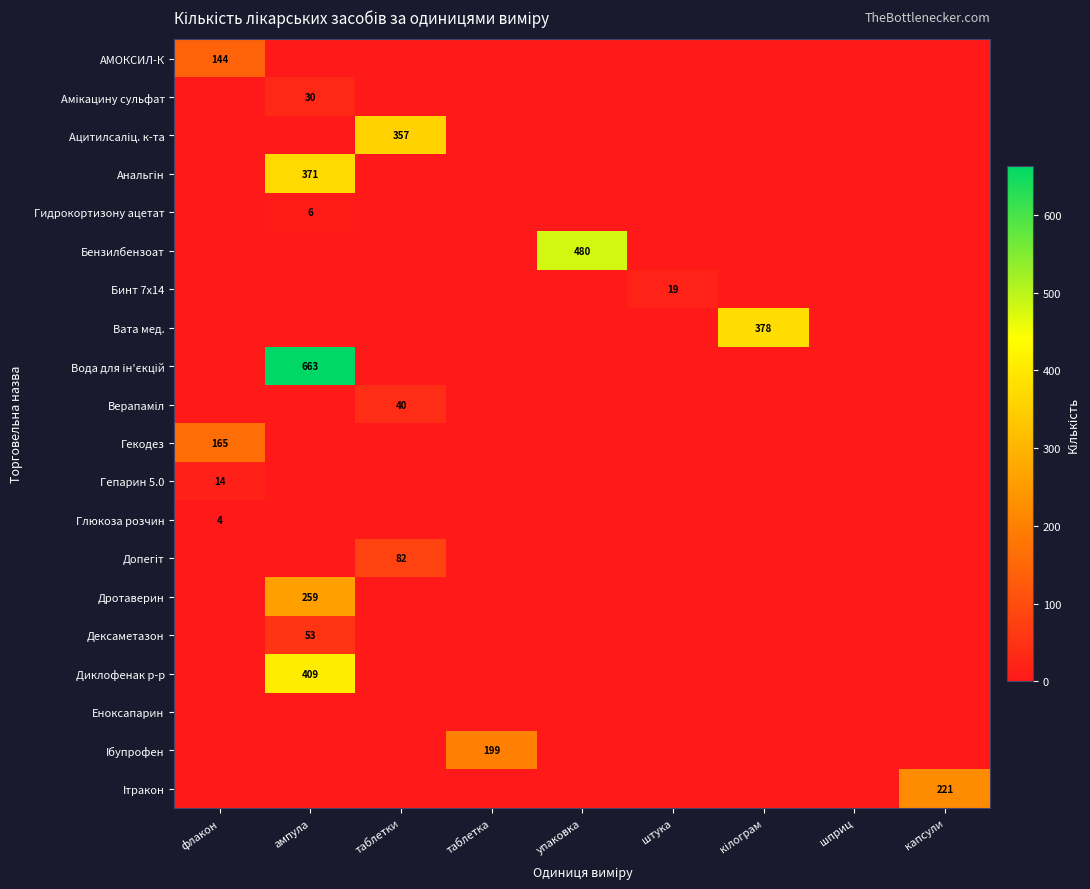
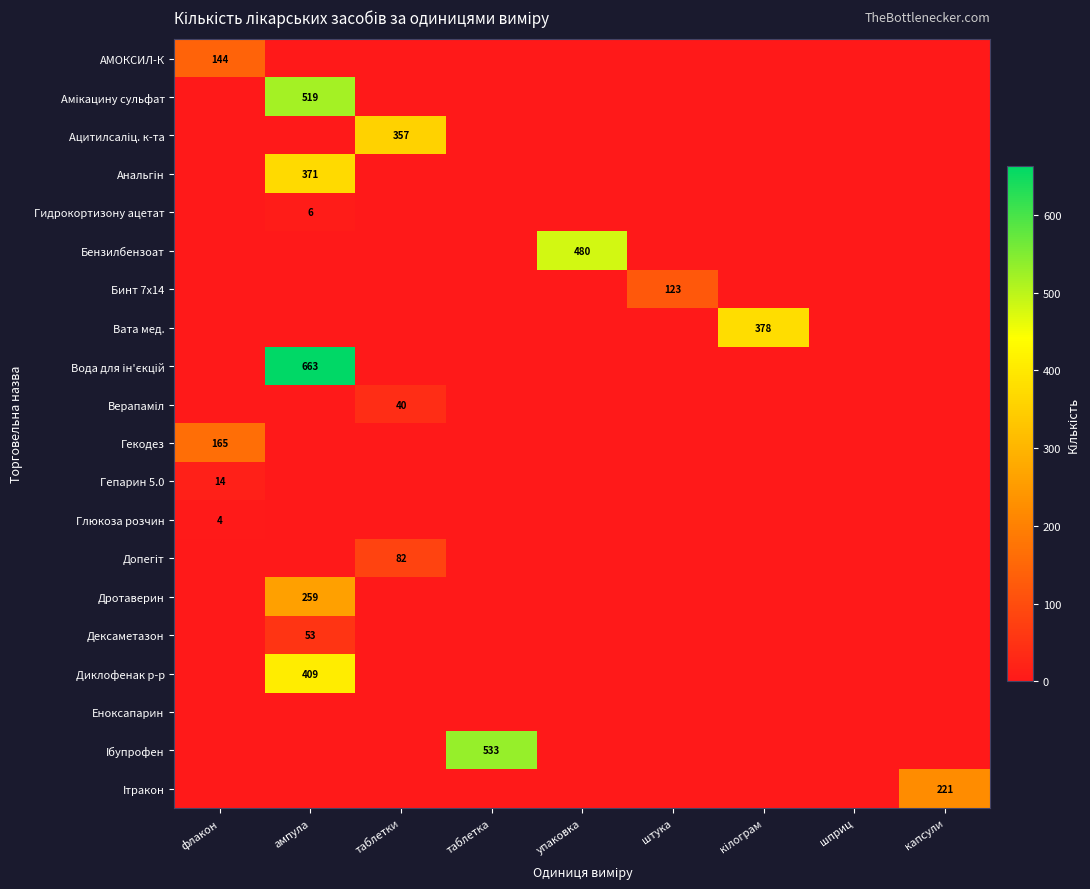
Амікацину сульфат, ампула: 30 -> 519
Бинт 7х14, штука: 19 -> 123
Ібупрофен, таблетка: 199 -> 533
